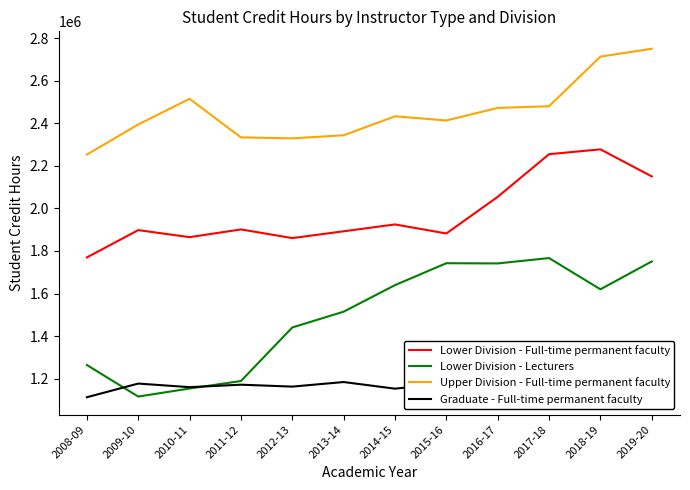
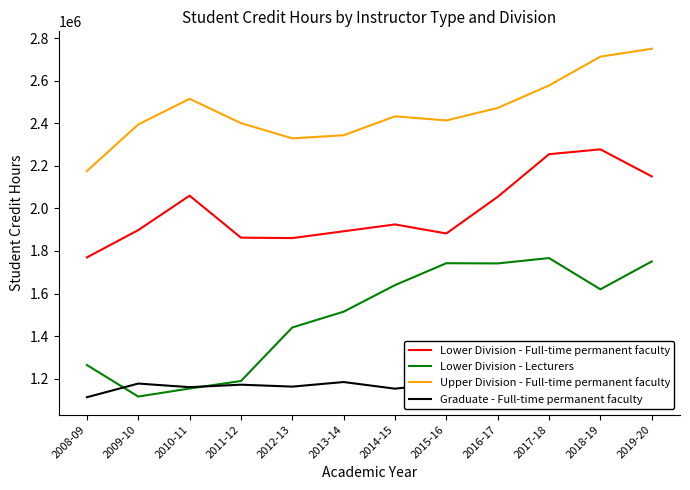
Upper Division - Full-time permanent faculty, 2008-09: 2250000 -> 2180000
Lower Division - Full-time permanent faculty, 2010-11: 1860000 -> 2060000
Lower Division - Full-time permanent faculty, 2011-12: 1900000 -> 1860000
Upper Division - Full-time permanent faculty, 2011-12: 2330000 -> 2400000
Upper Division - Full-time permanent faculty, 2017-18: 2480000 -> 2580000
